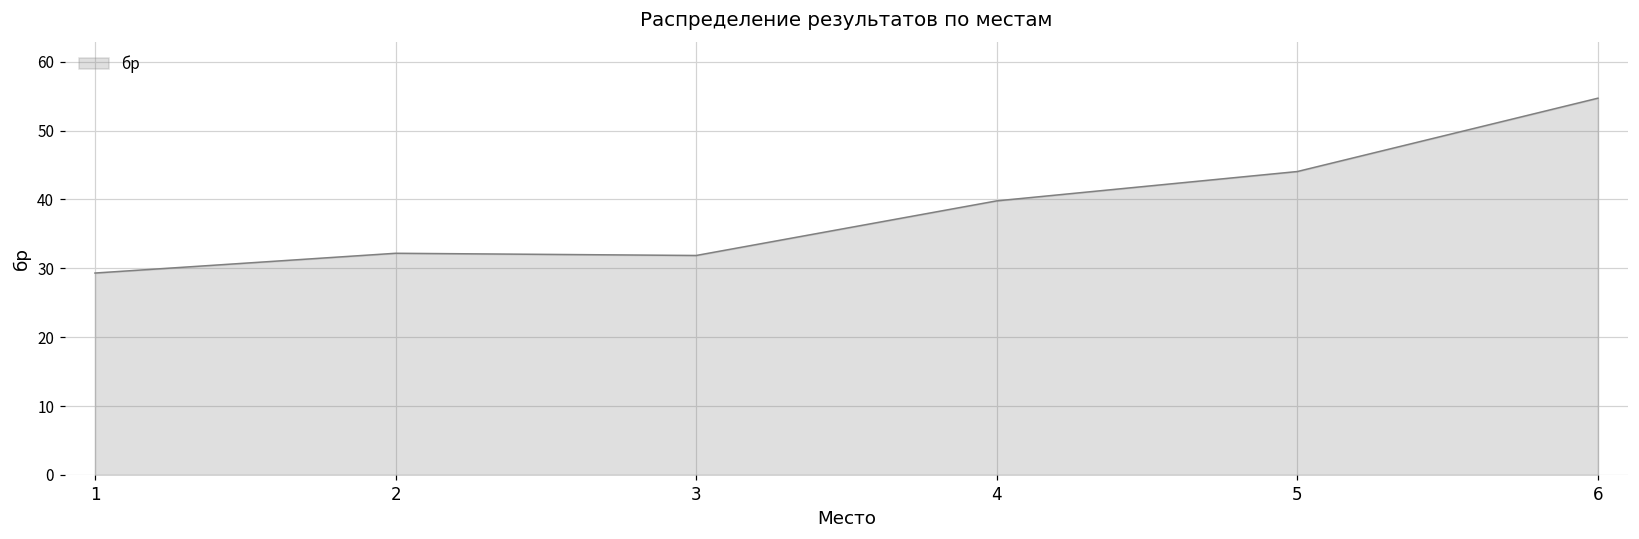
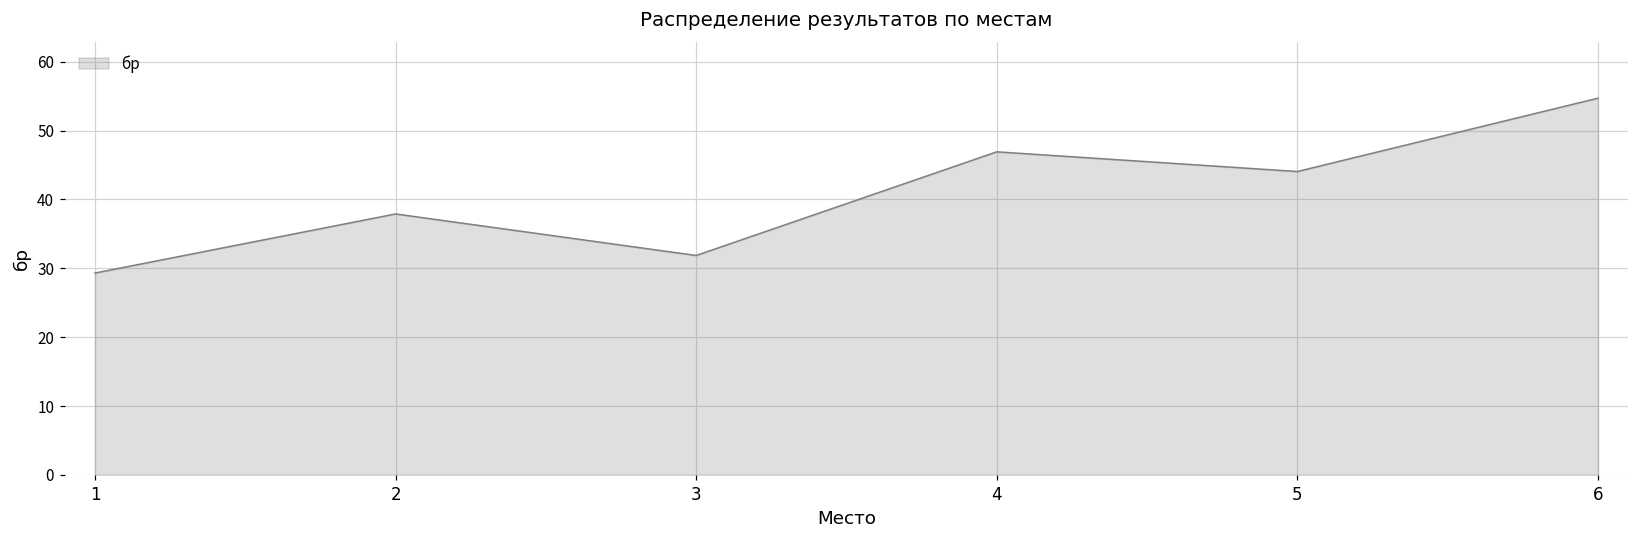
2: 32 -> 38
4: 40 -> 47
